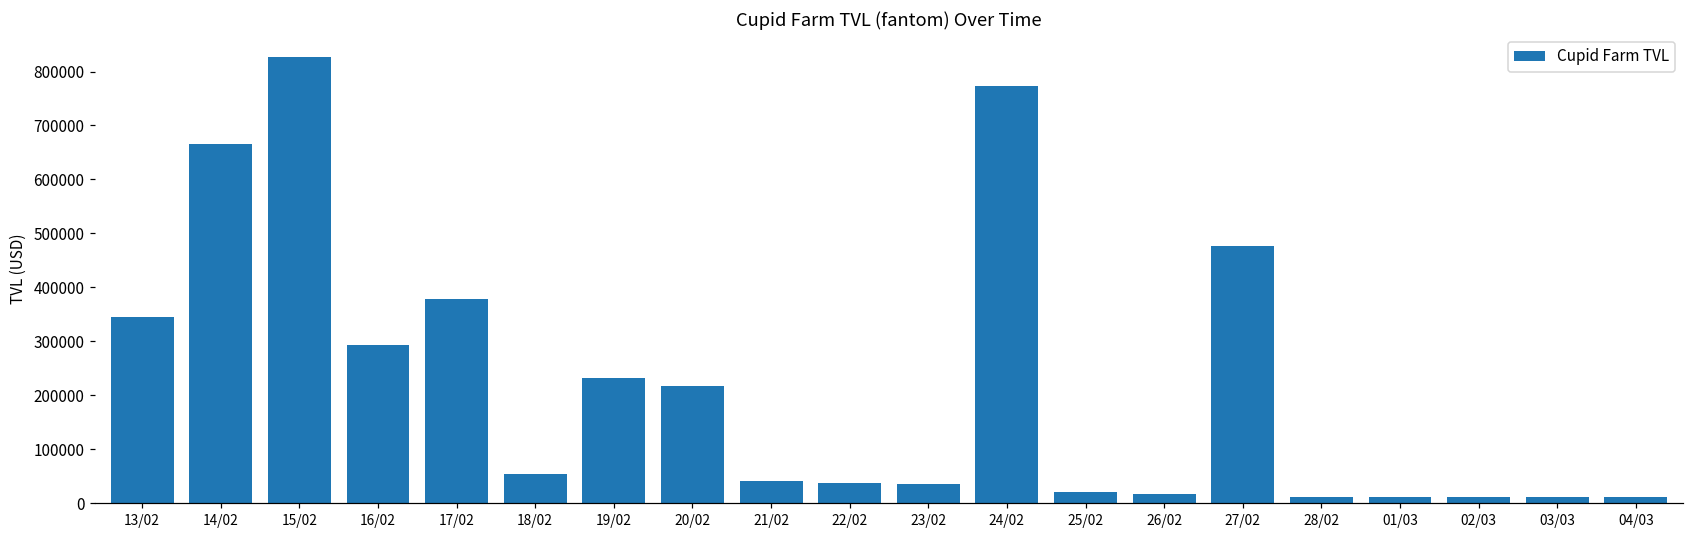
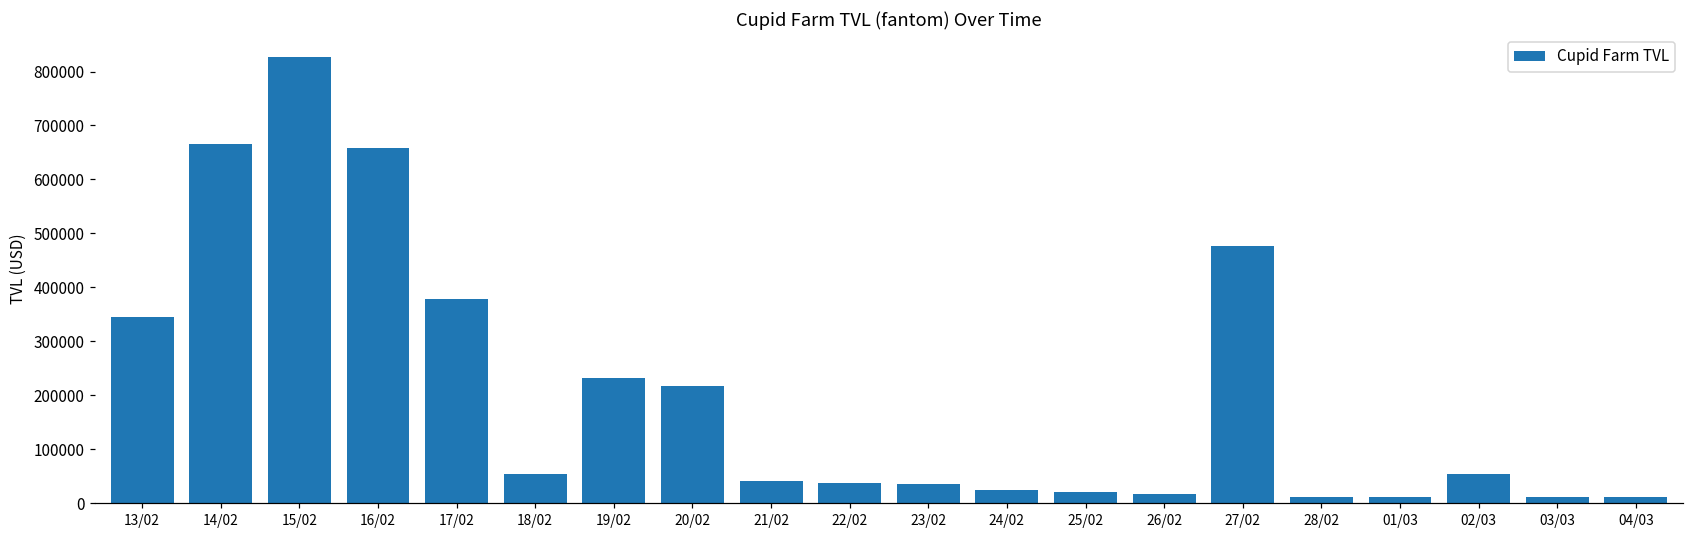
16/02: 290000 -> 660000
24/02: 770000 -> 20000
02/03: 10000 -> 50000
